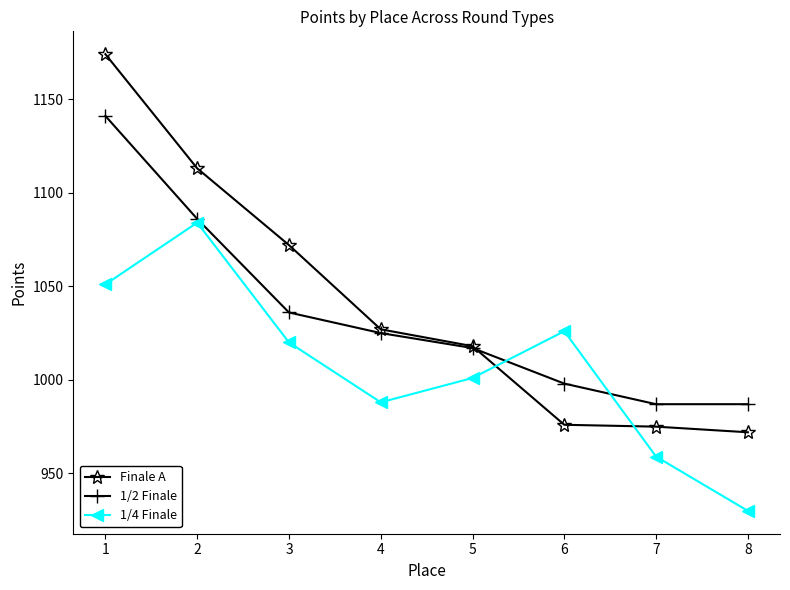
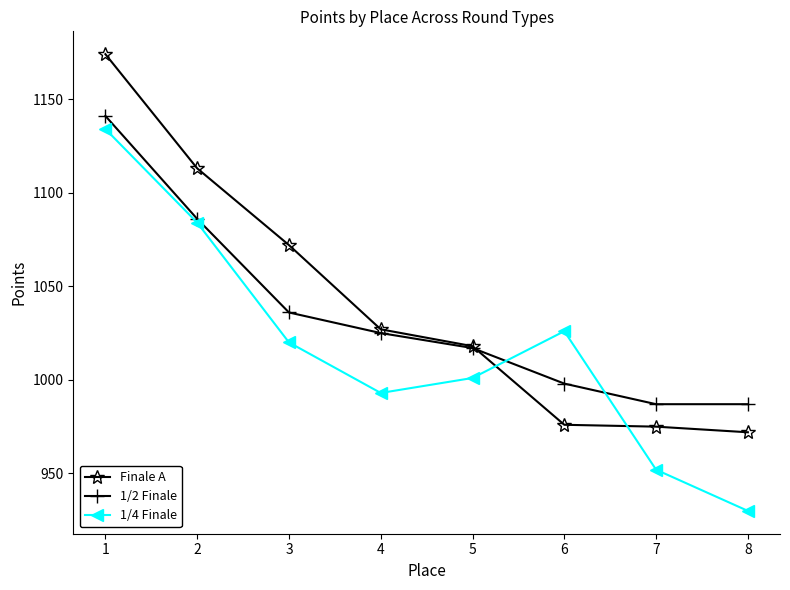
1/4 Finale, 1: 1051 -> 1134
1/4 Finale, 4: 988 -> 993
1/4 Finale, 7: 959 -> 952
